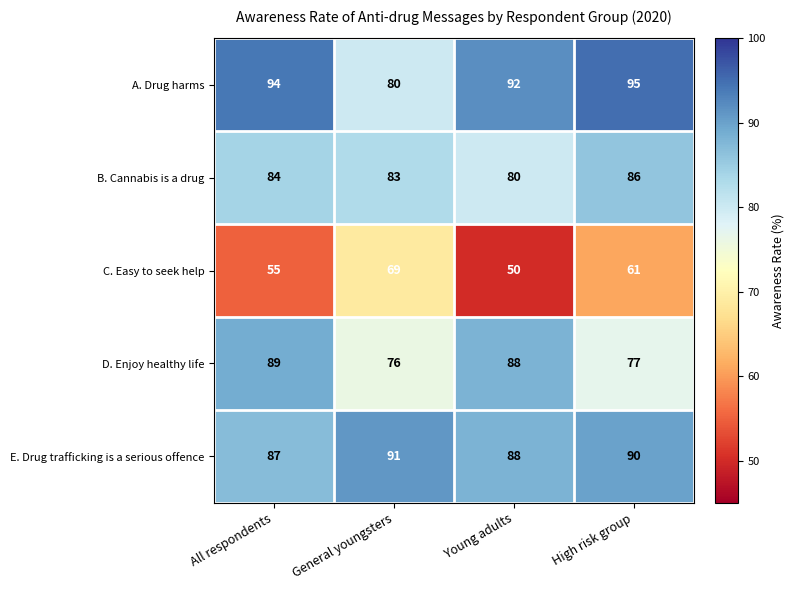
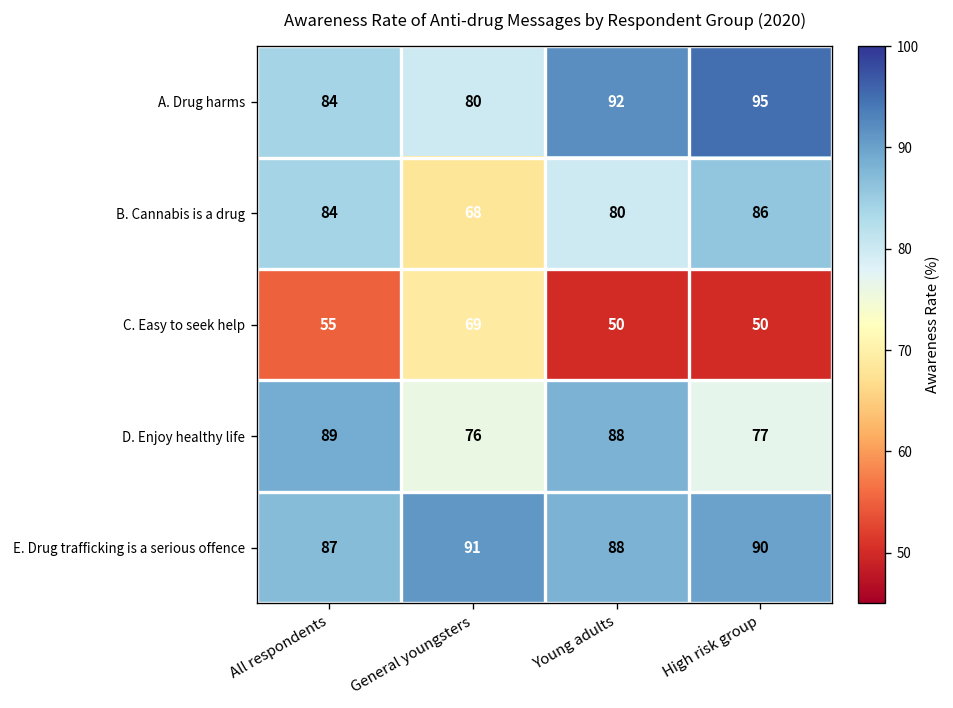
A. Drug harms, All respondents: 94 -> 84
B. Cannabis is a drug, General youngsters: 83 -> 68
C. Easy to seek help, High risk group: 61 -> 50
